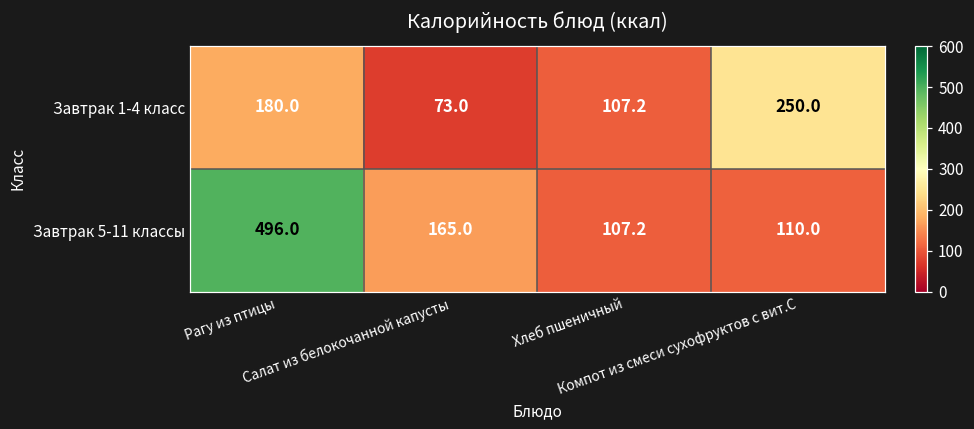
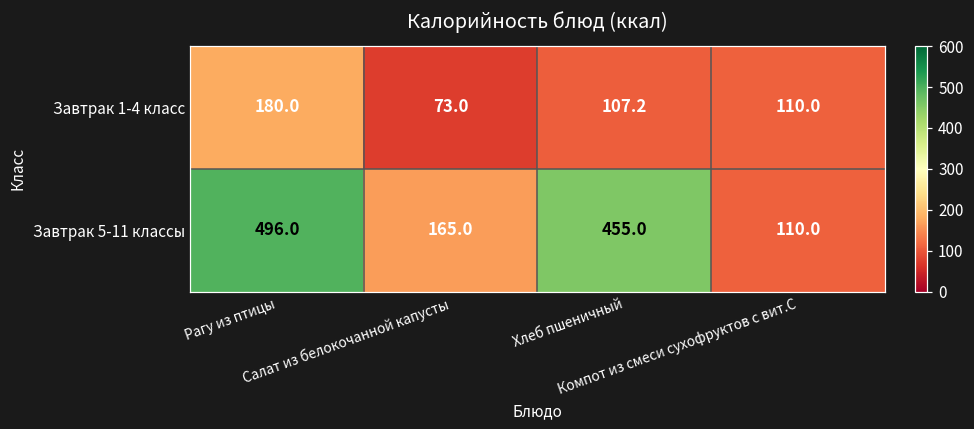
Завтрак 1-4 класс, Компот из смеси сухофруктов с вит.С: 250.0 -> 110.0
Завтрак 5-11 классы, Хлеб пшеничный: 107.2 -> 455.0
